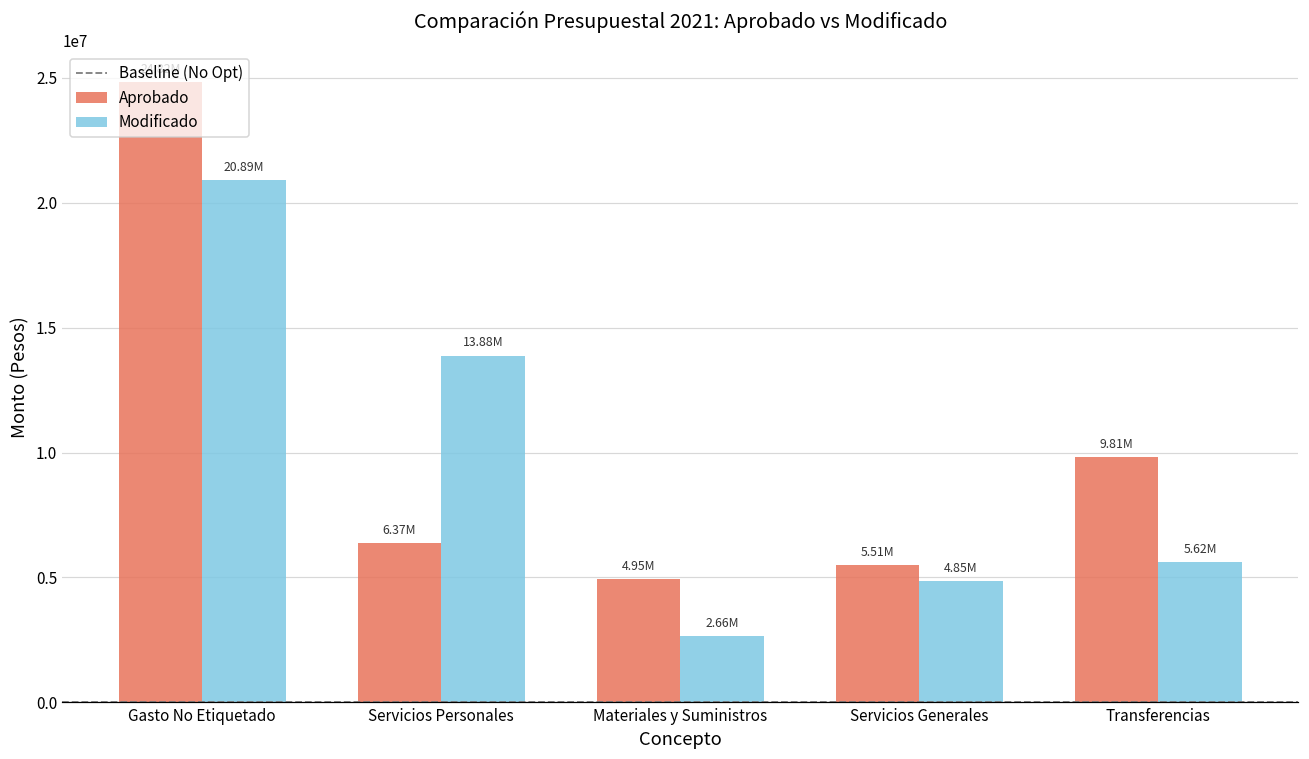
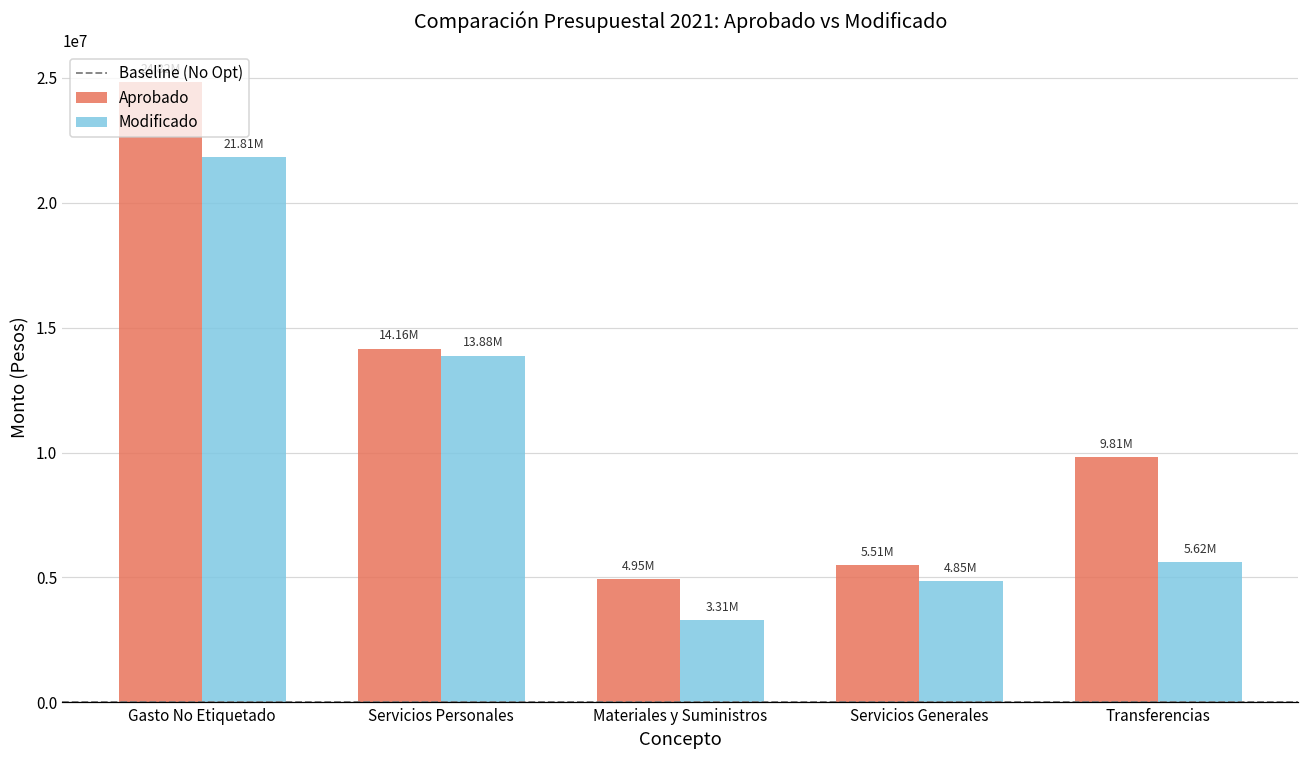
Modificado, Gasto No Etiquetado: 20.89M -> 21.81M
Aprobado, Servicios Personales: 6.37M -> 14.16M
Modificado, Materiales y Suministros: 2.66M -> 3.31M
